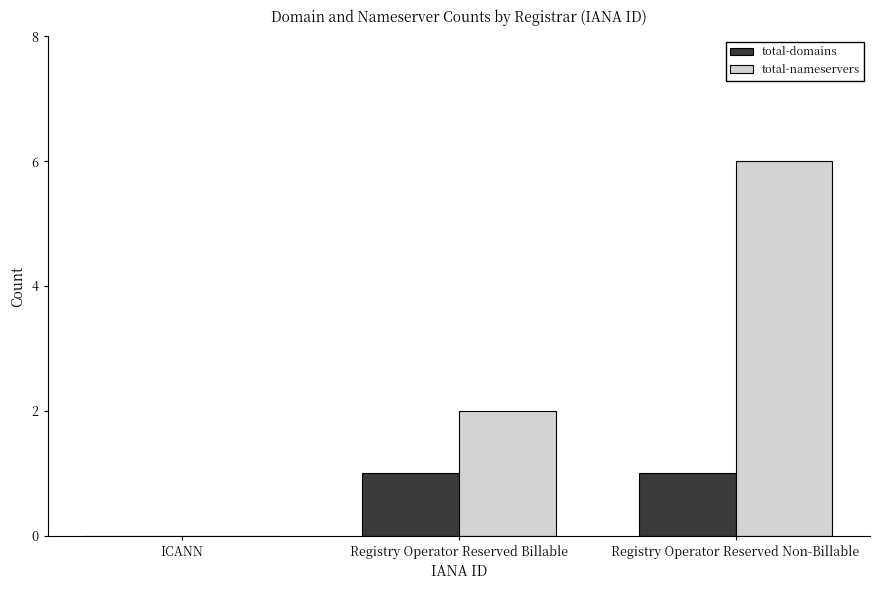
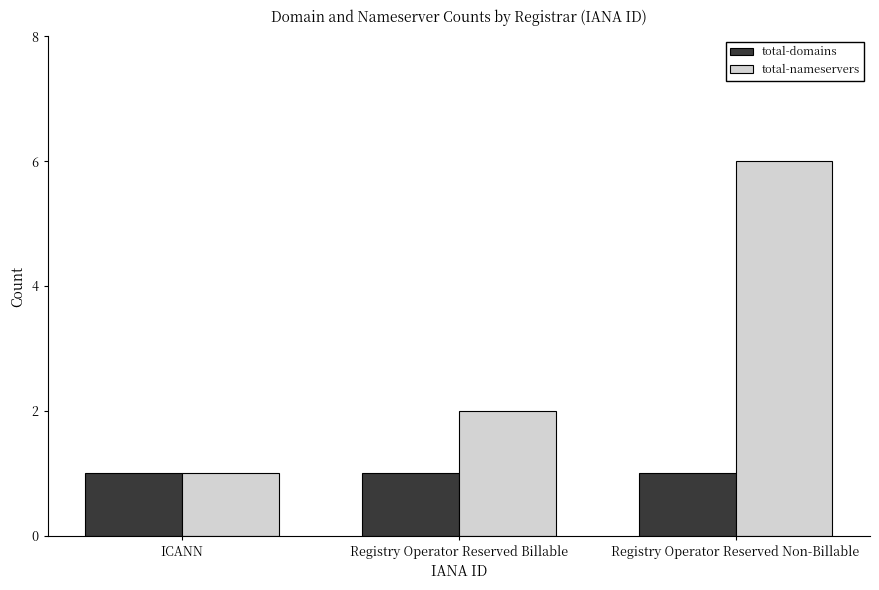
total-domains, ICANN: 0 -> 1
total-nameservers, ICANN: 0 -> 1
